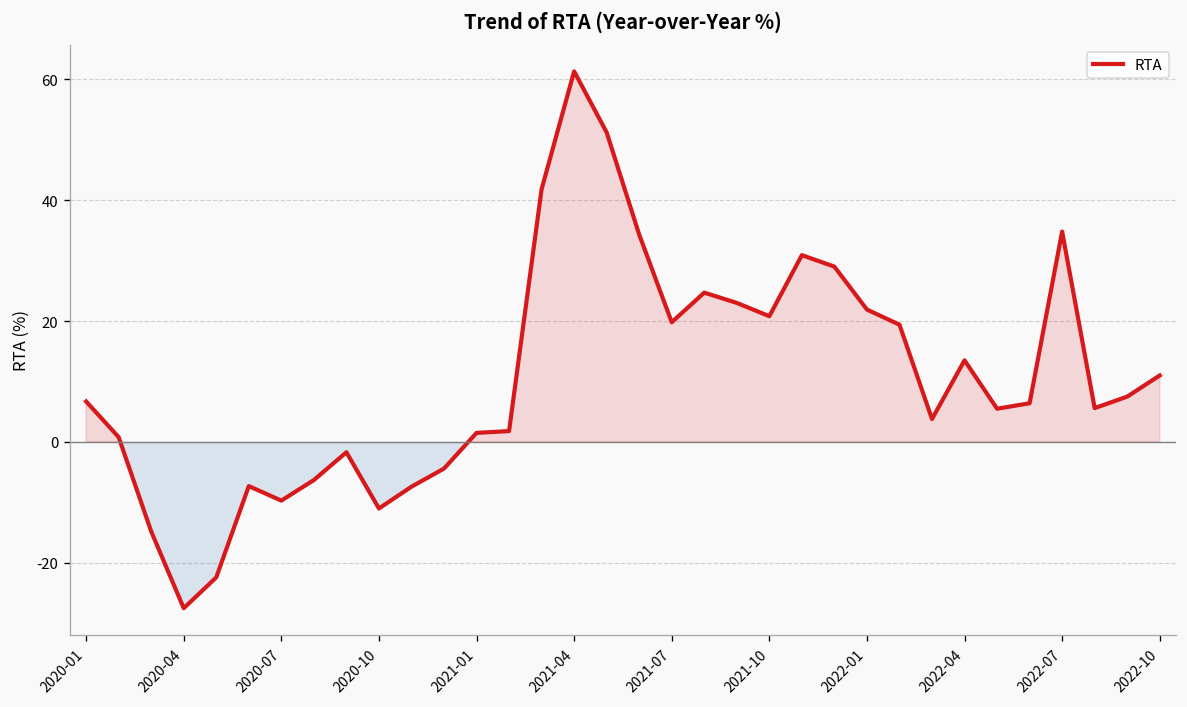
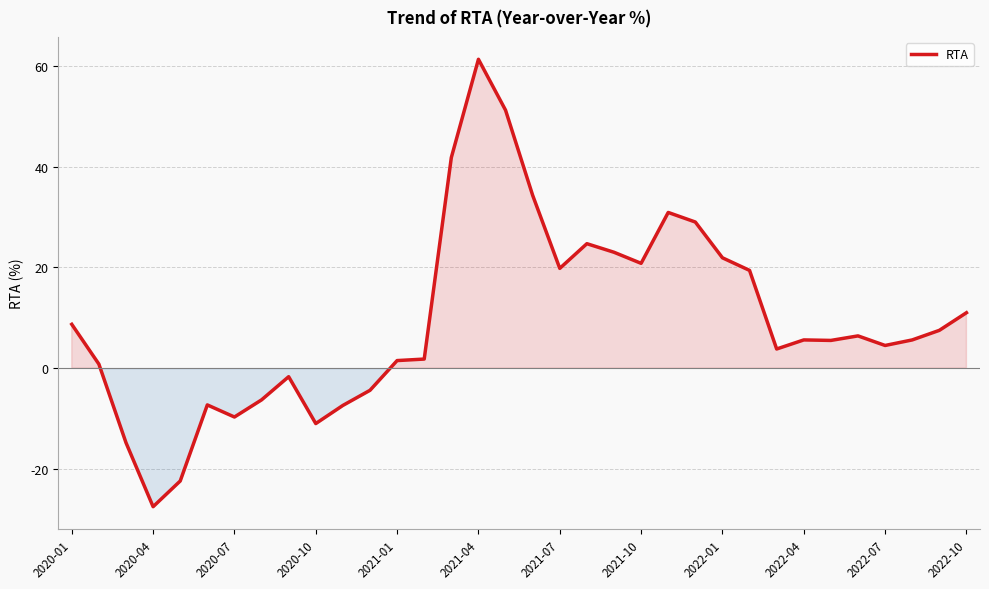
RTA, 2020-01: 7 -> 9
RTA, 2022-04: 14 -> 6
RTA, 2022-07: 35 -> 5
